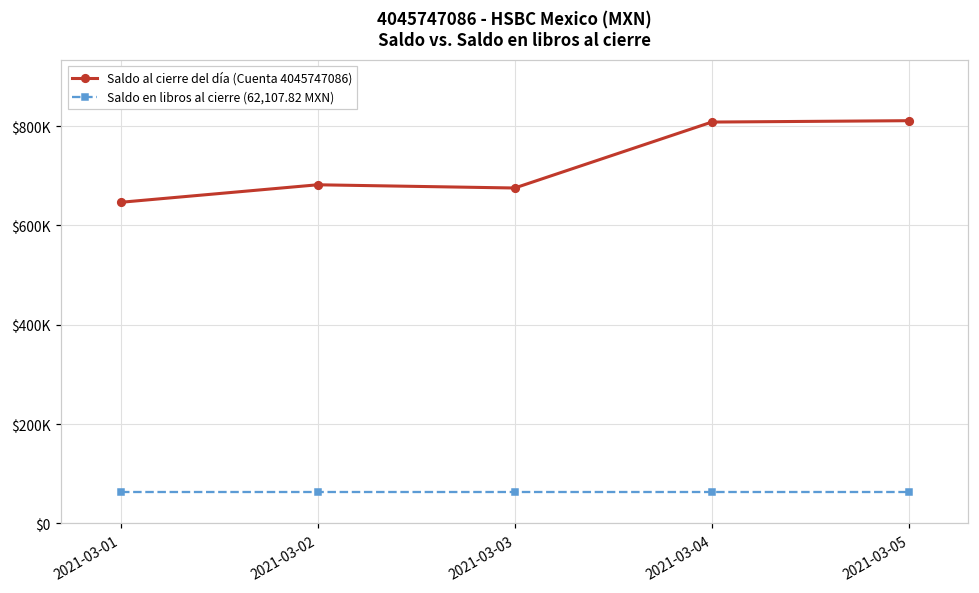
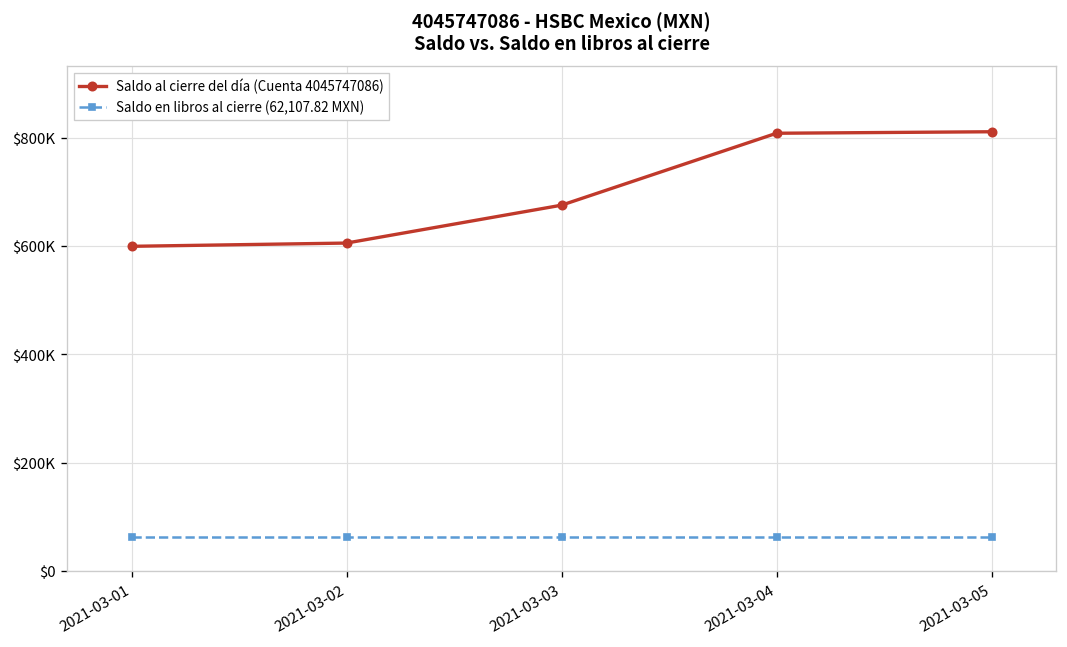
Saldo al cierre del día (Cuenta 4045747086), 2021-03-01: $650000 -> $600000
Saldo al cierre del día (Cuenta 4045747086), 2021-03-02: $680000 -> $610000
